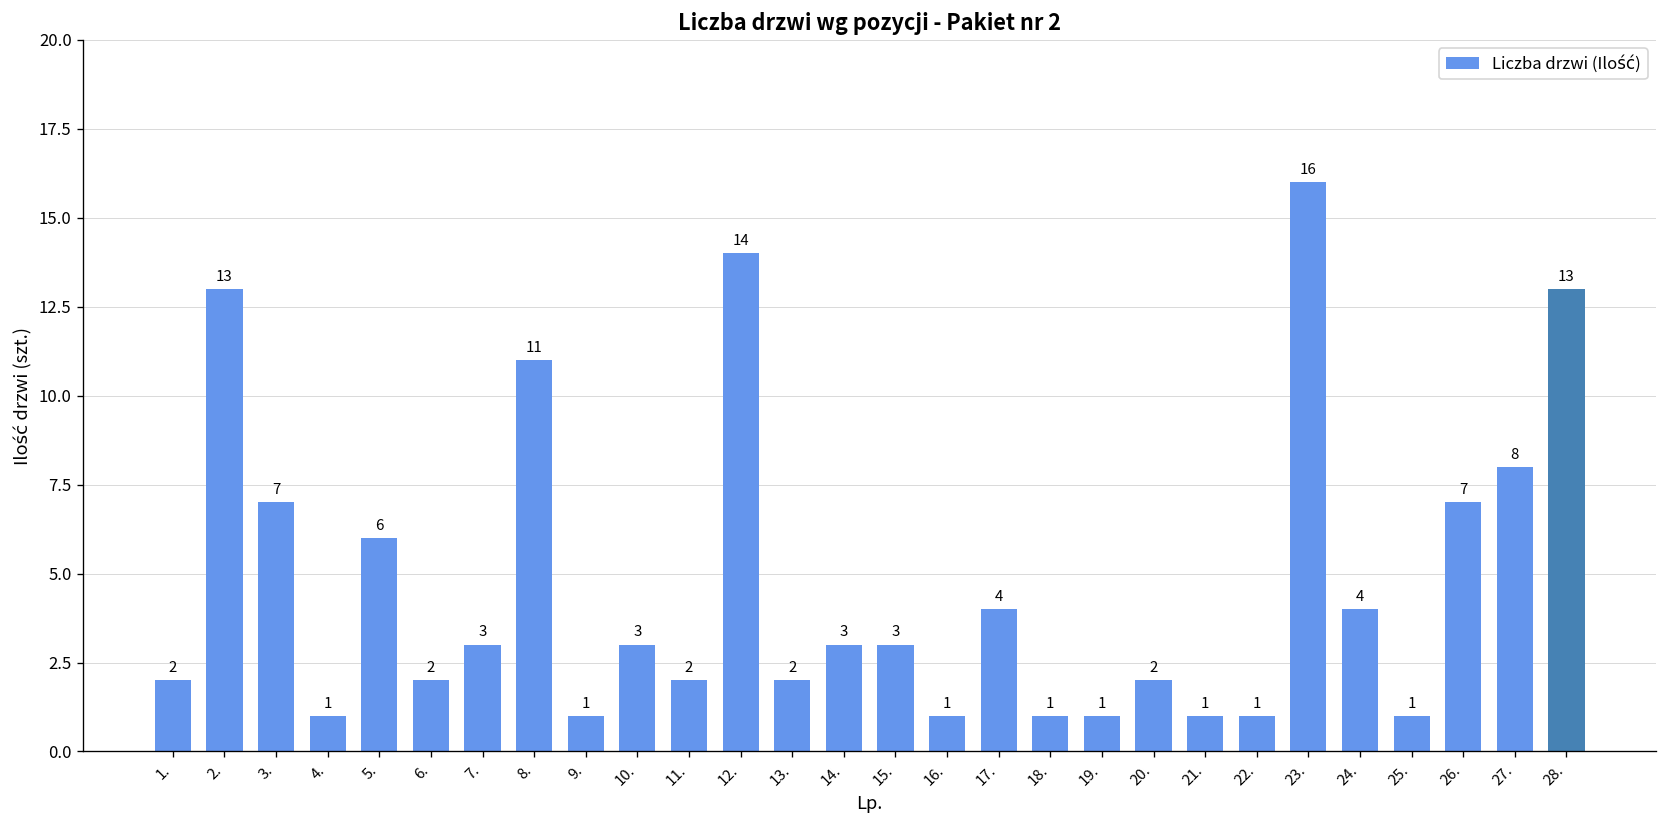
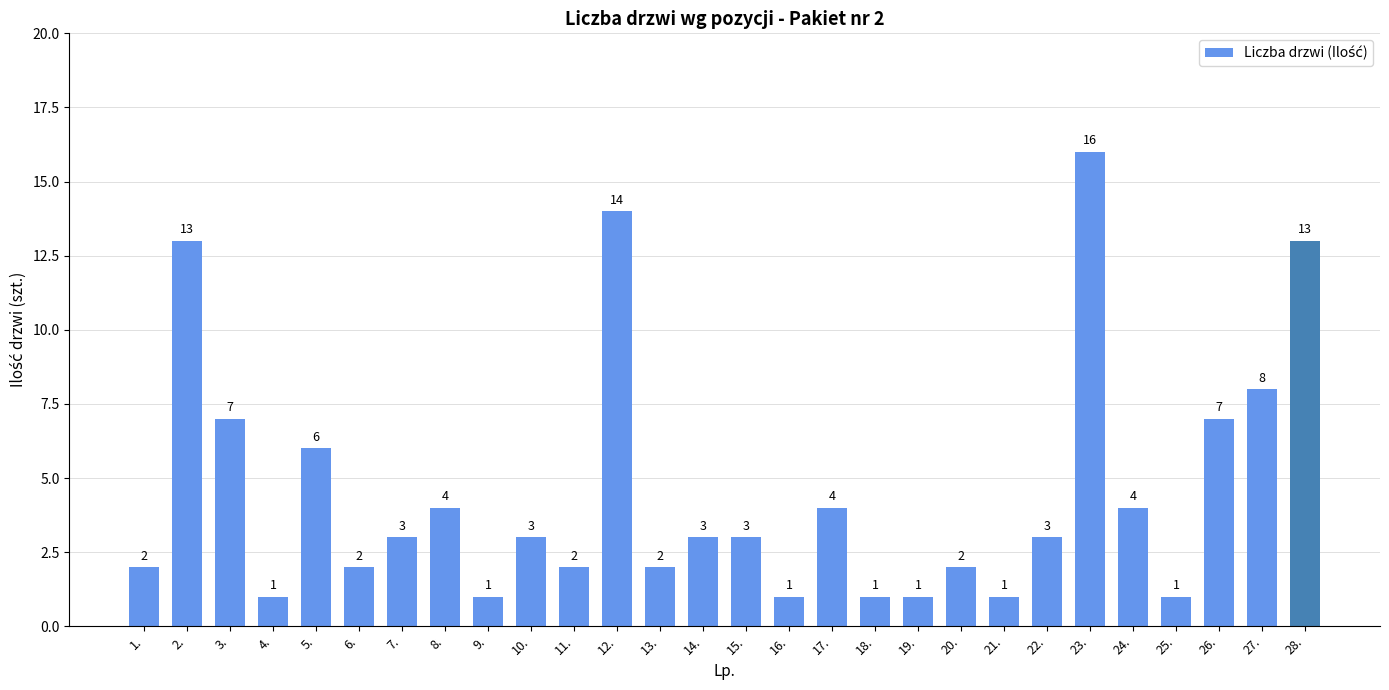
8.: 11 -> 4
22.: 1 -> 3
